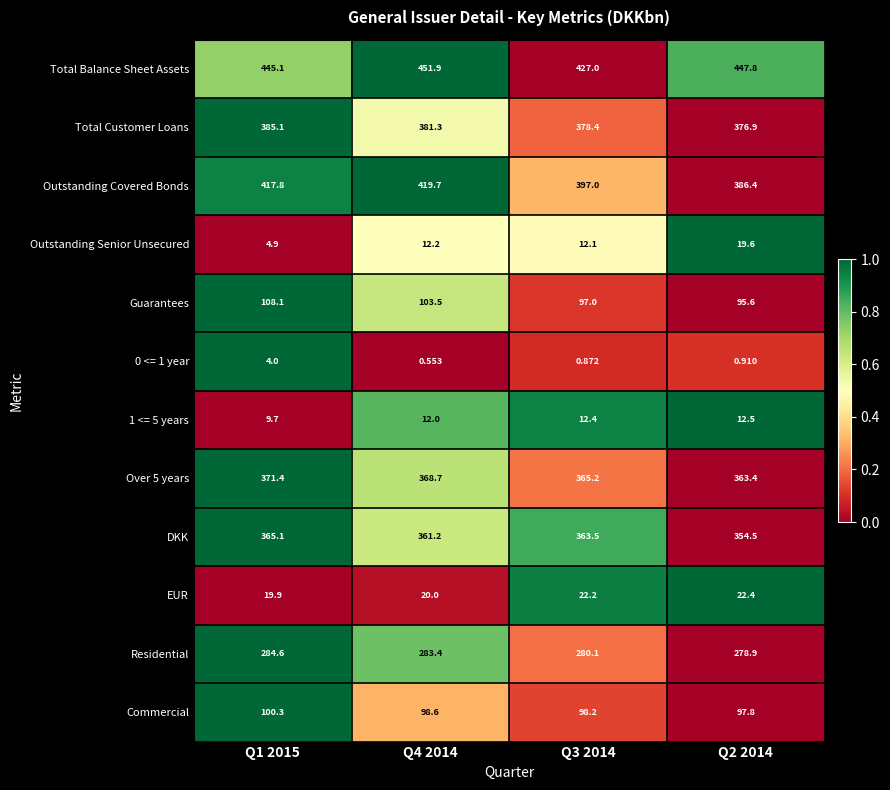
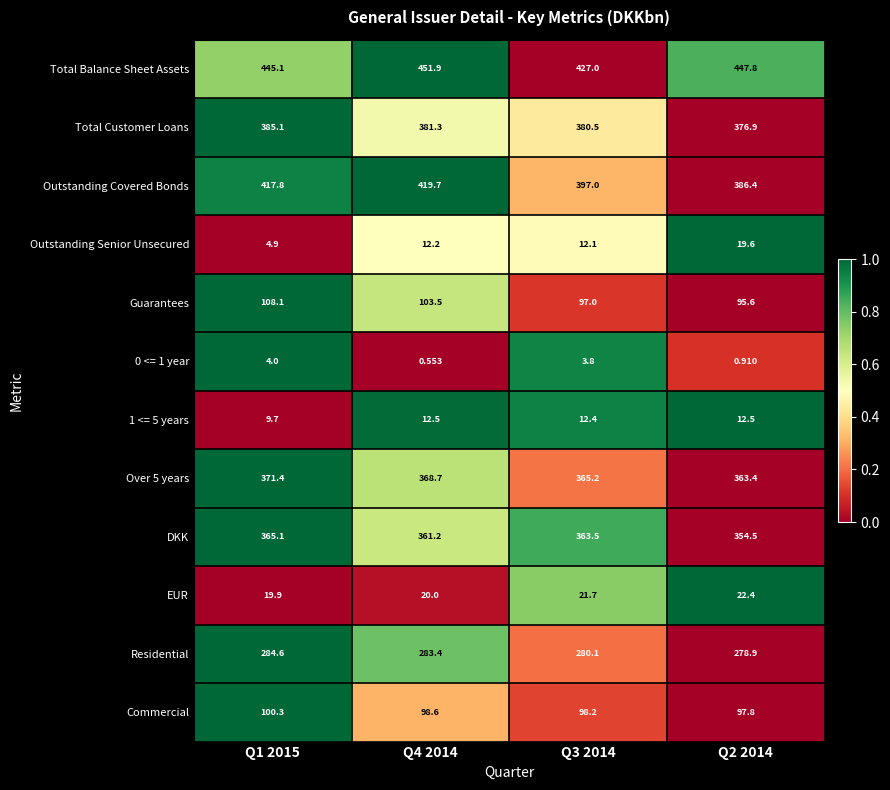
Total Customer Loans, Q3 2014: 378.4 -> 380.5
0 <= 1 year, Q3 2014: 0.872 -> 3.8
1 <= 5 years, Q4 2014: 12.0 -> 12.5
EUR, Q3 2014: 22.2 -> 21.7
